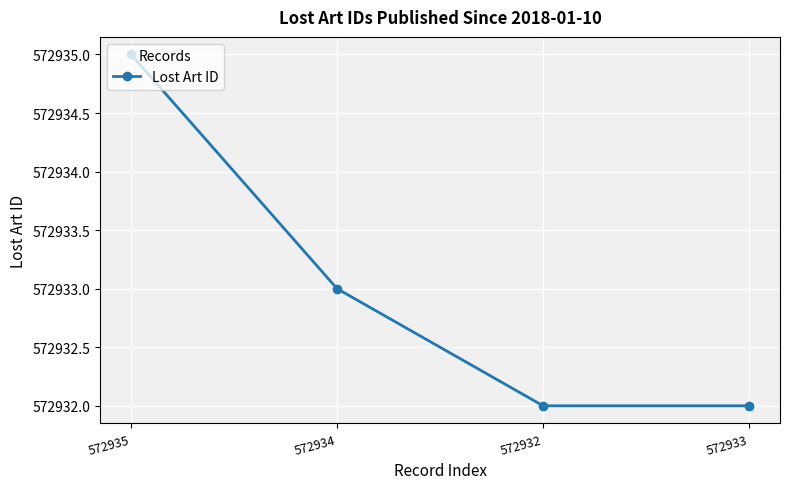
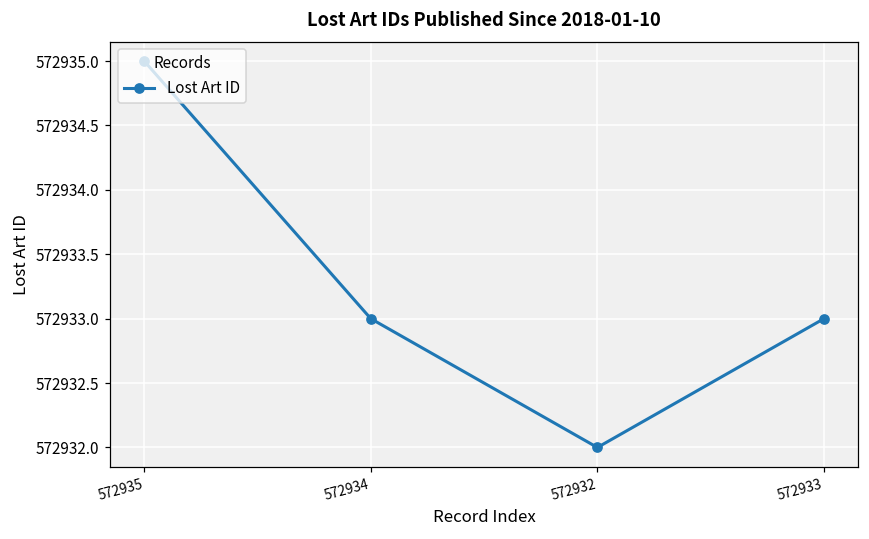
572933: 572932 -> 572933
